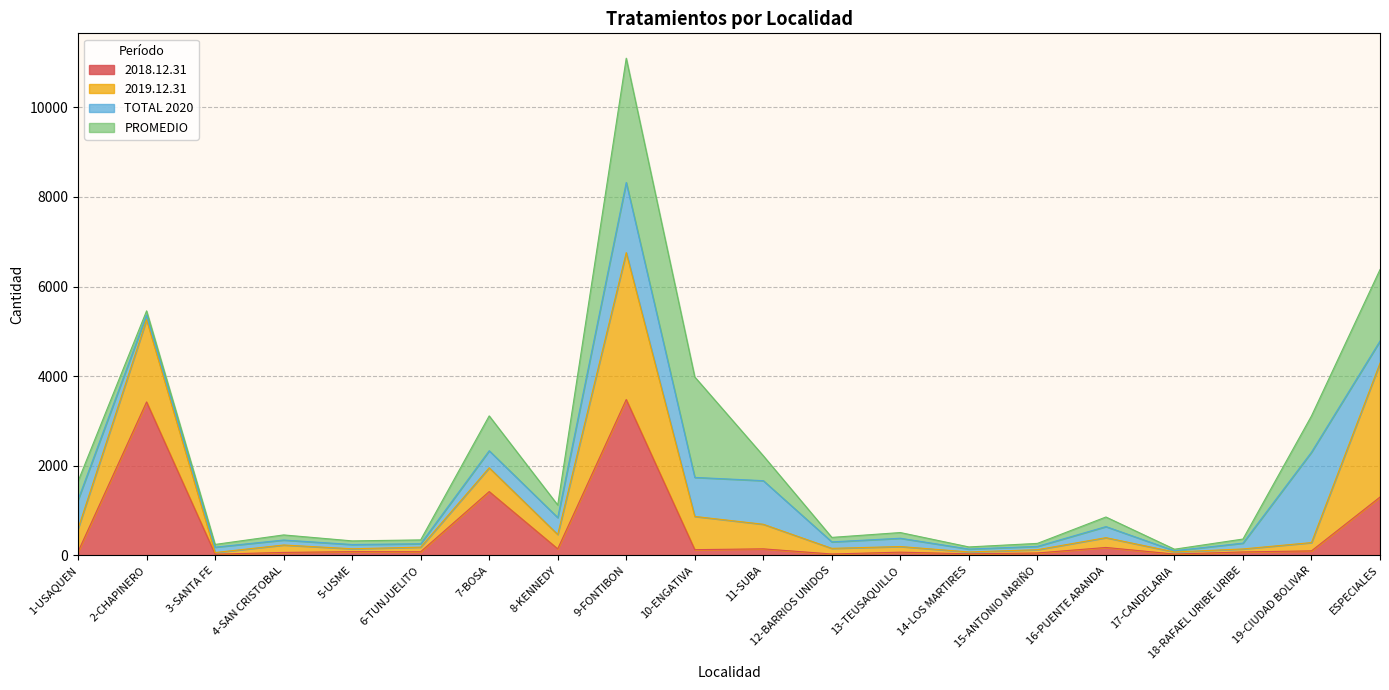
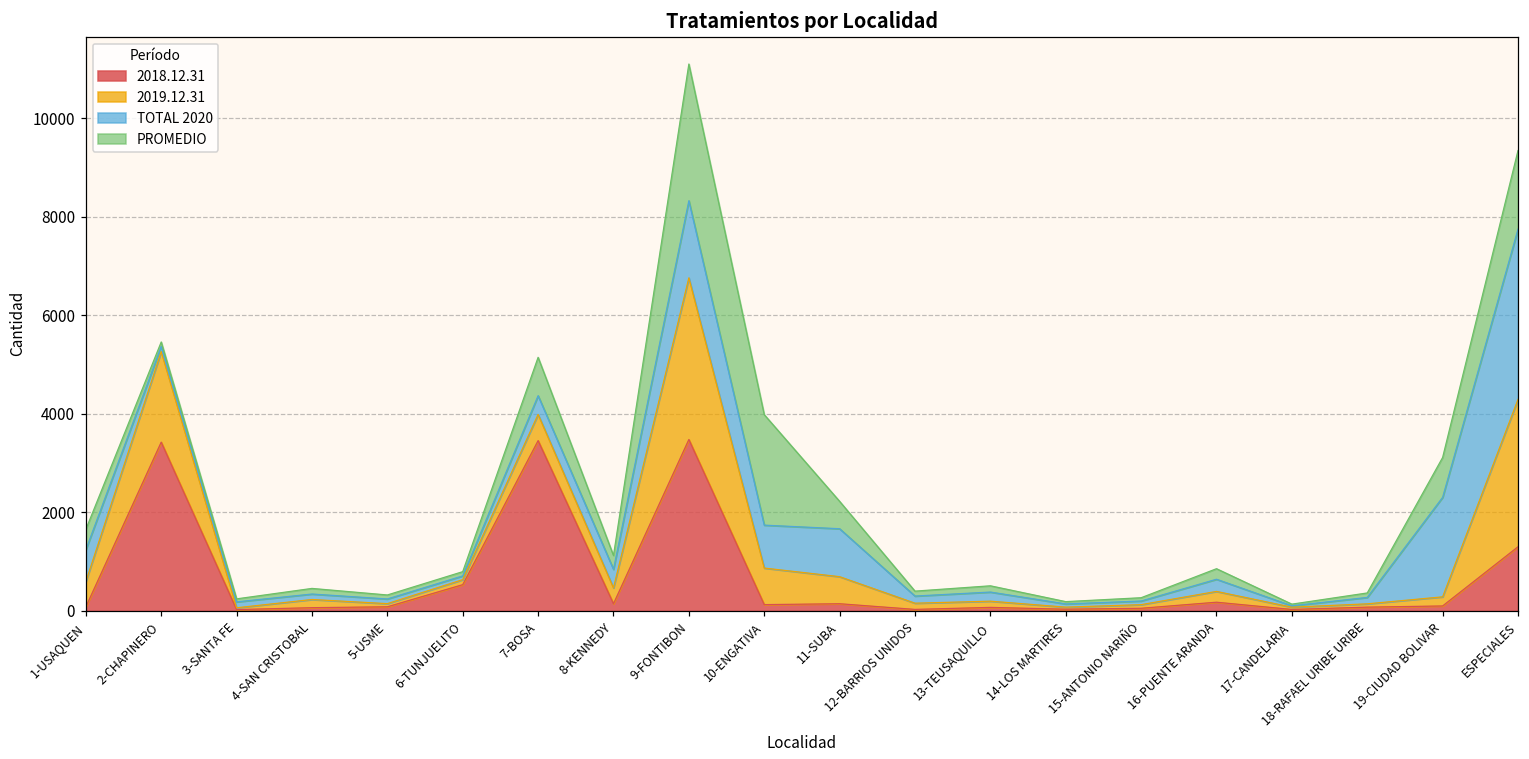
2018.12.31, 6-TUNJUELITO: 100 -> 500
2018.12.31, 7-BOSA: 1400 -> 3500
TOTAL 2020, ESPECIALES: 500 -> 3500
